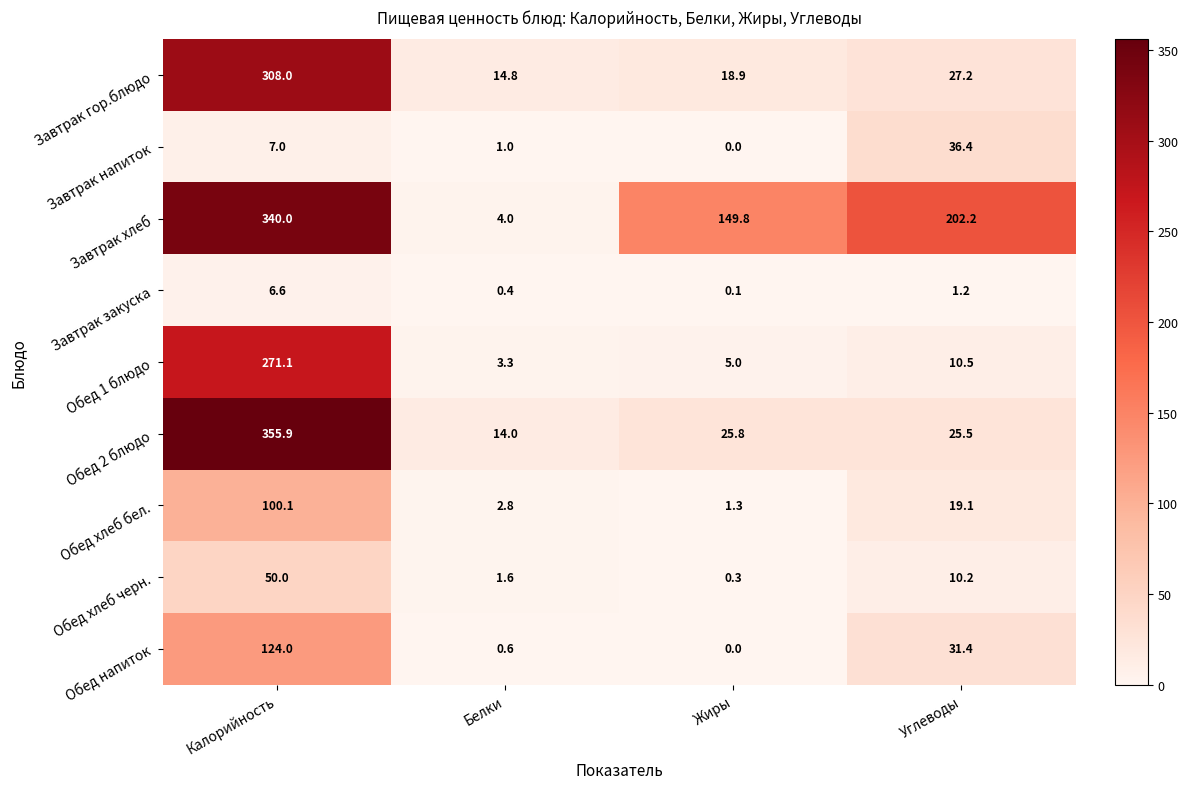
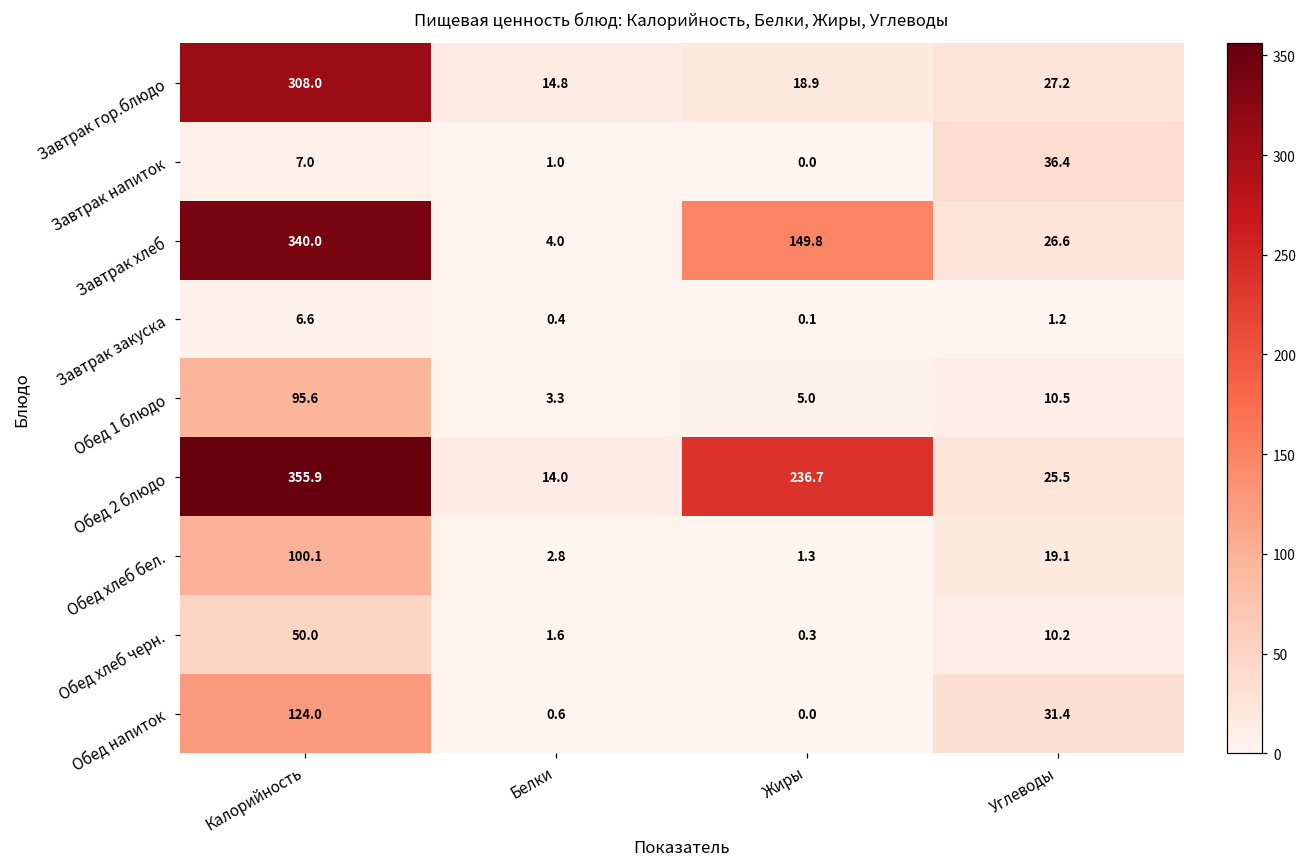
Завтрак хлеб, Углеводы: 202.2 -> 26.6
Обед 1 блюдо, Калорийность: 271.1 -> 95.6
Обед 2 блюдо, Жиры: 25.8 -> 236.7
